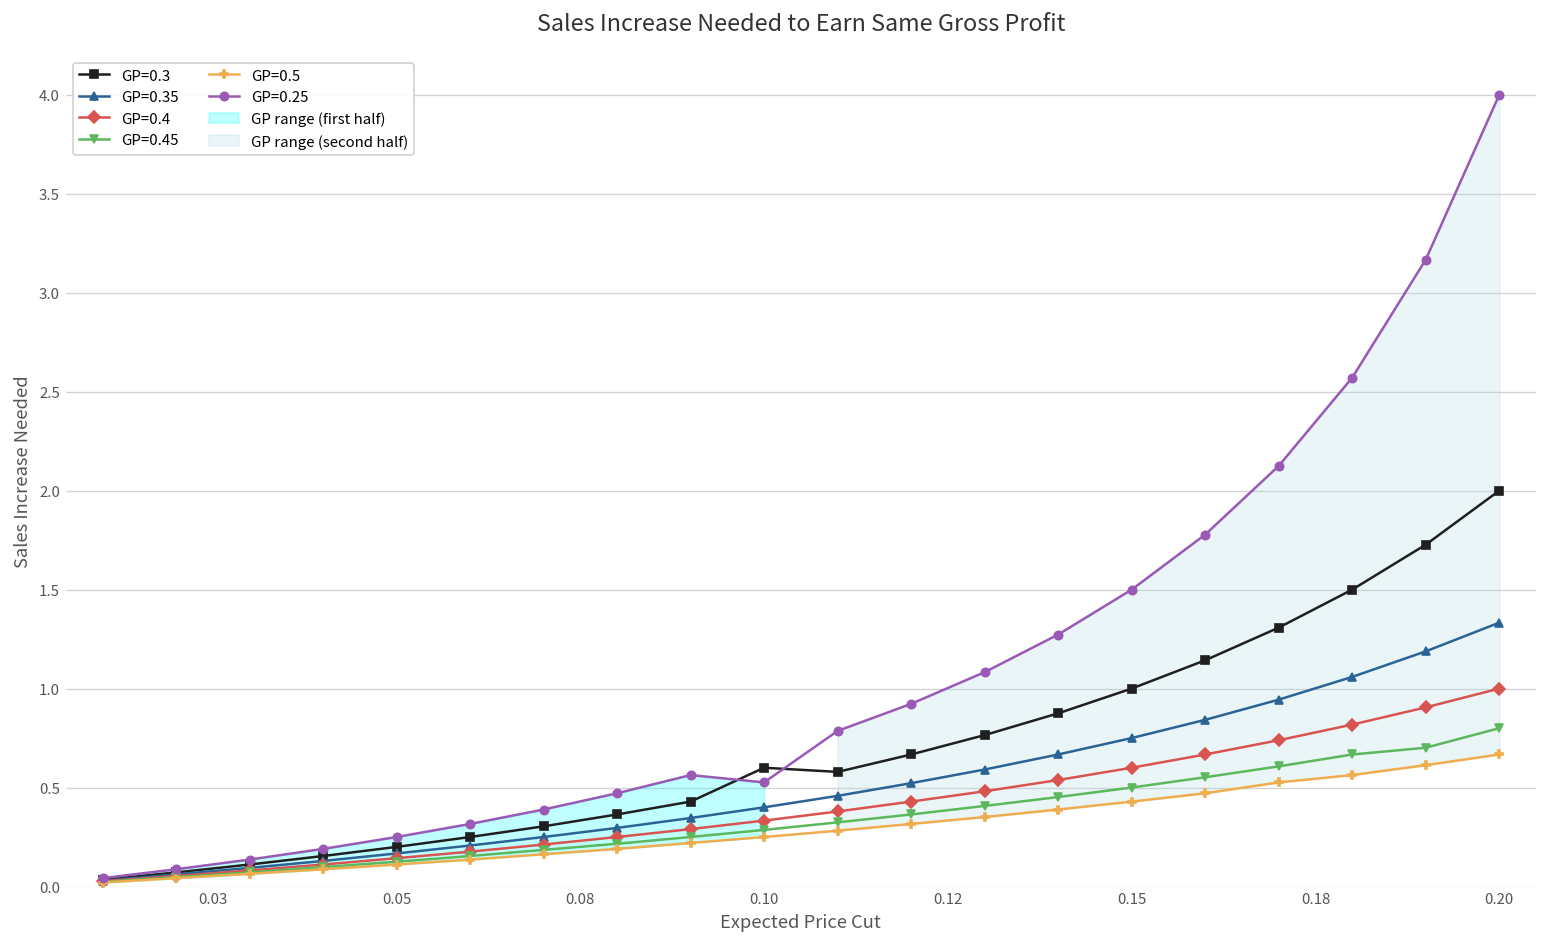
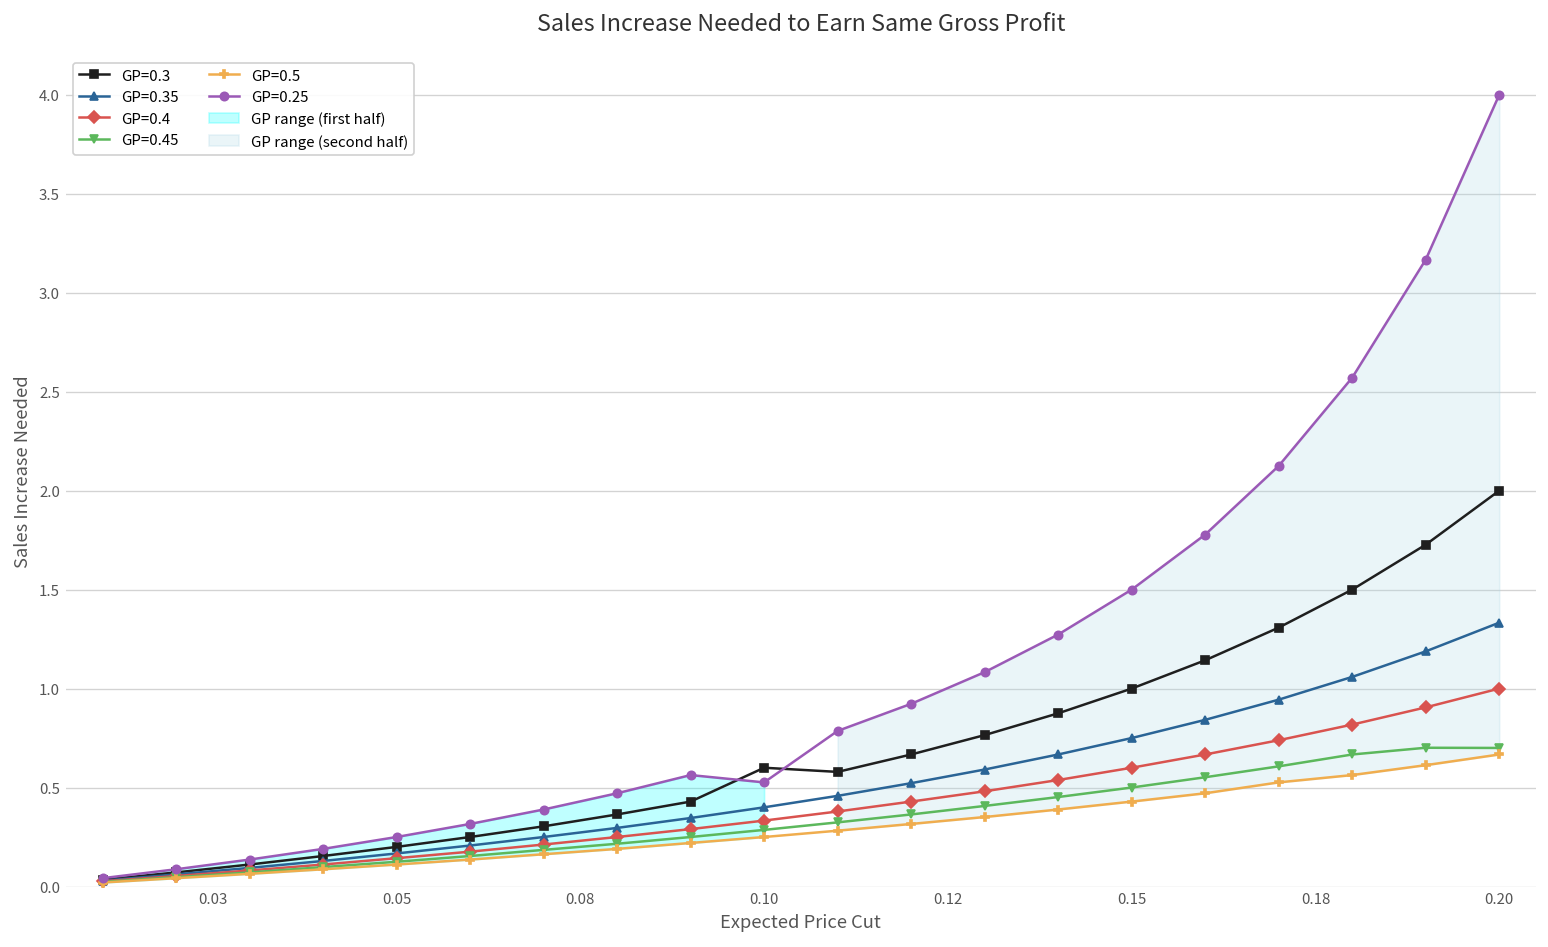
GP=0.45, 0.20: 0.8 -> 0.7
